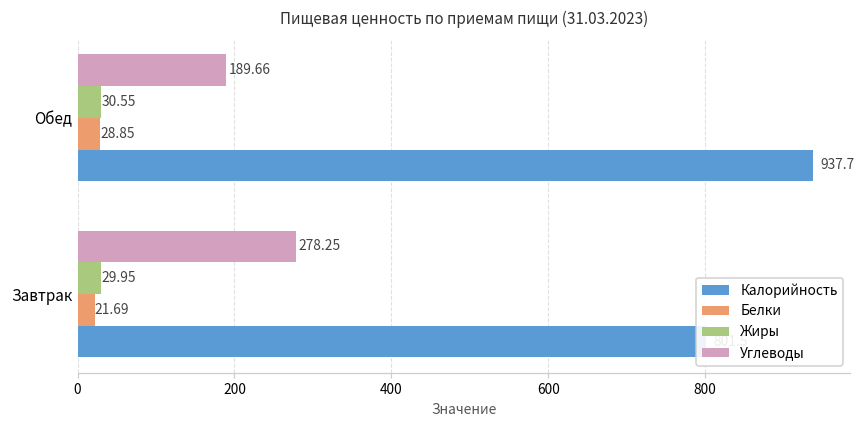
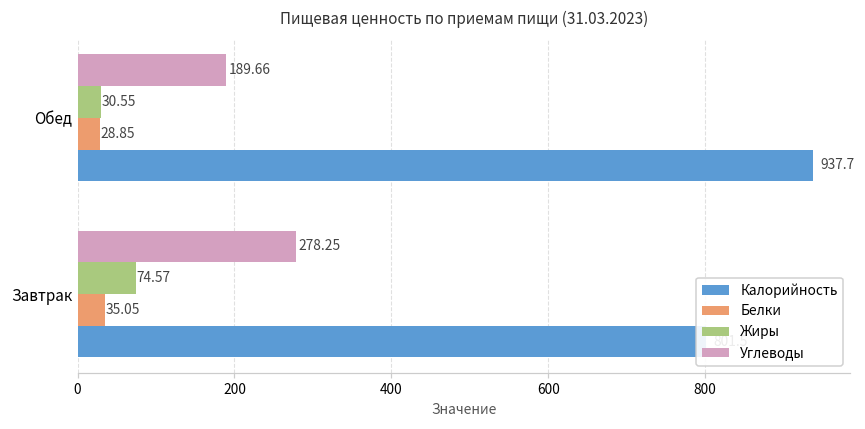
Жиры, Завтрак: 29.95 -> 74.57
Белки, Завтрак: 21.69 -> 35.05
